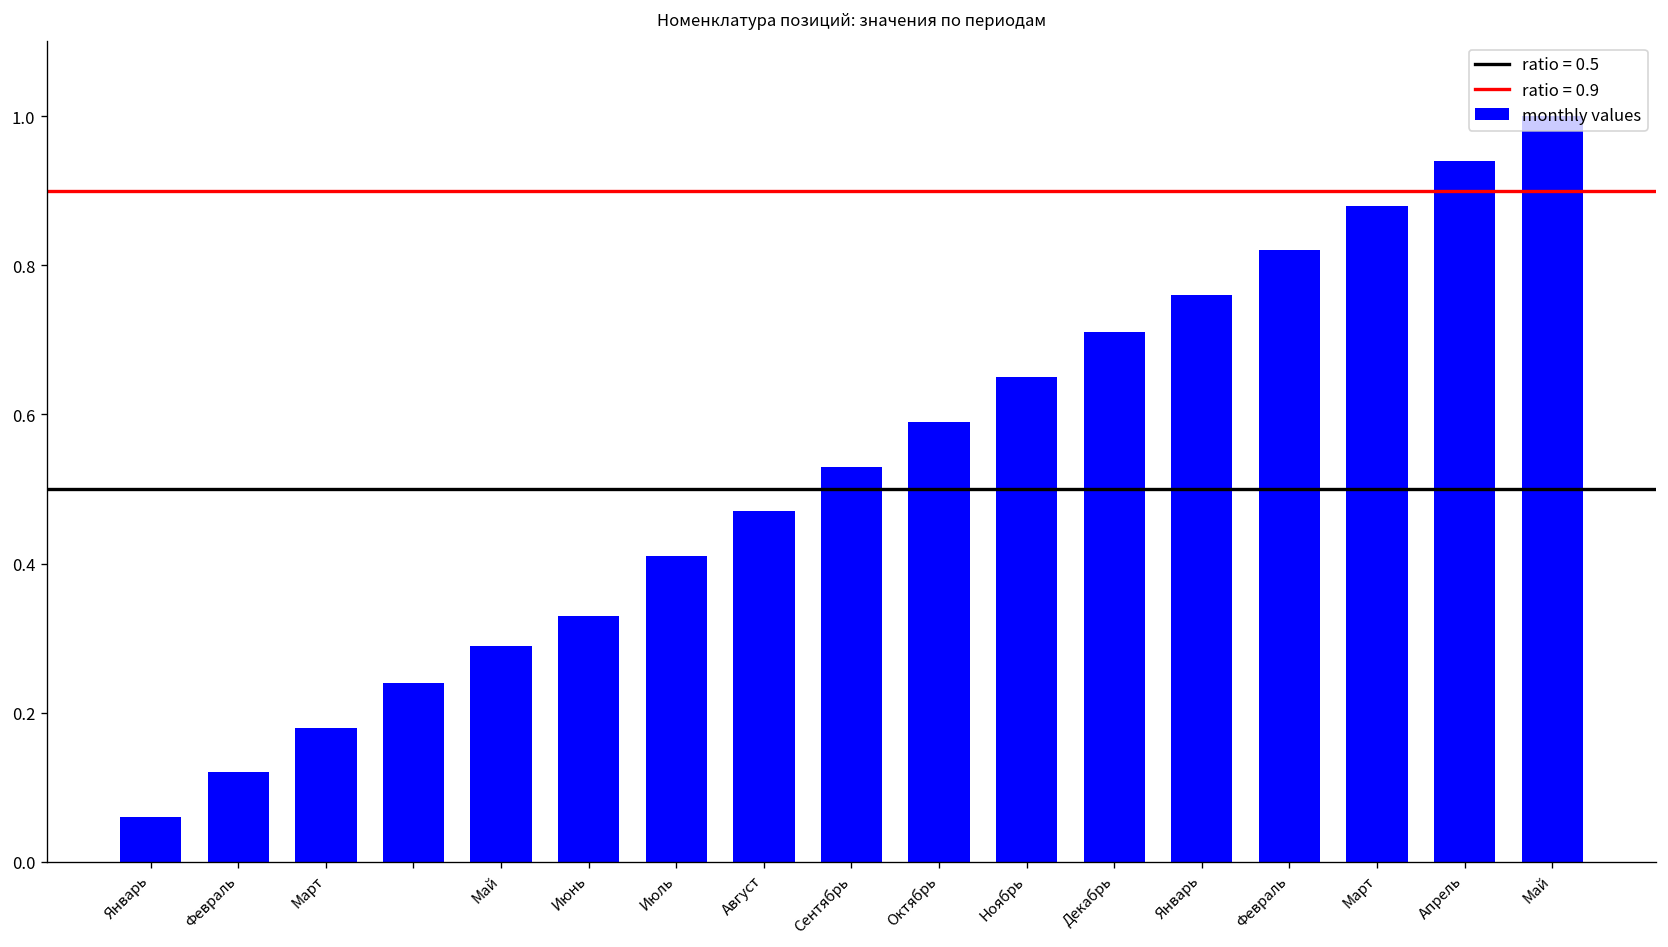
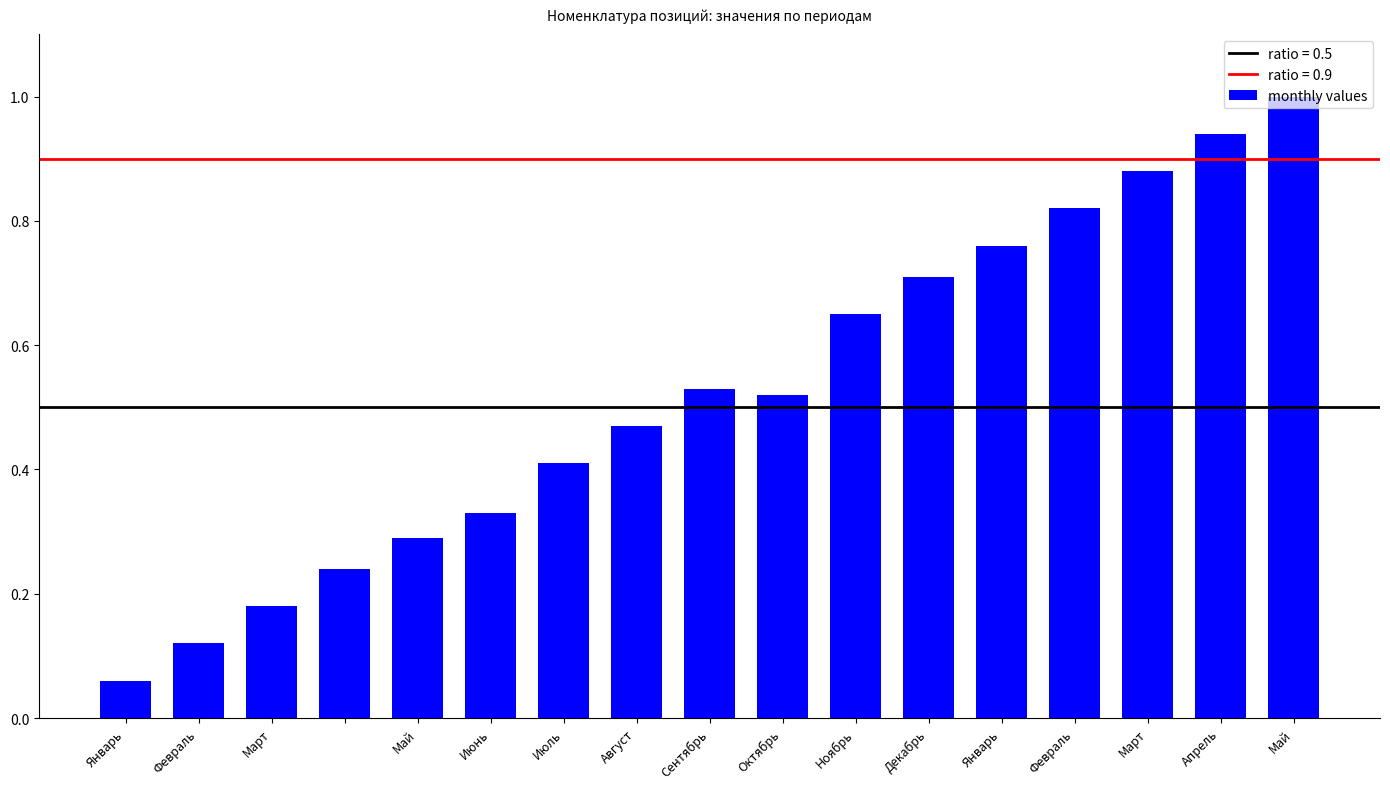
Октябрь: 0.59 -> 0.52
